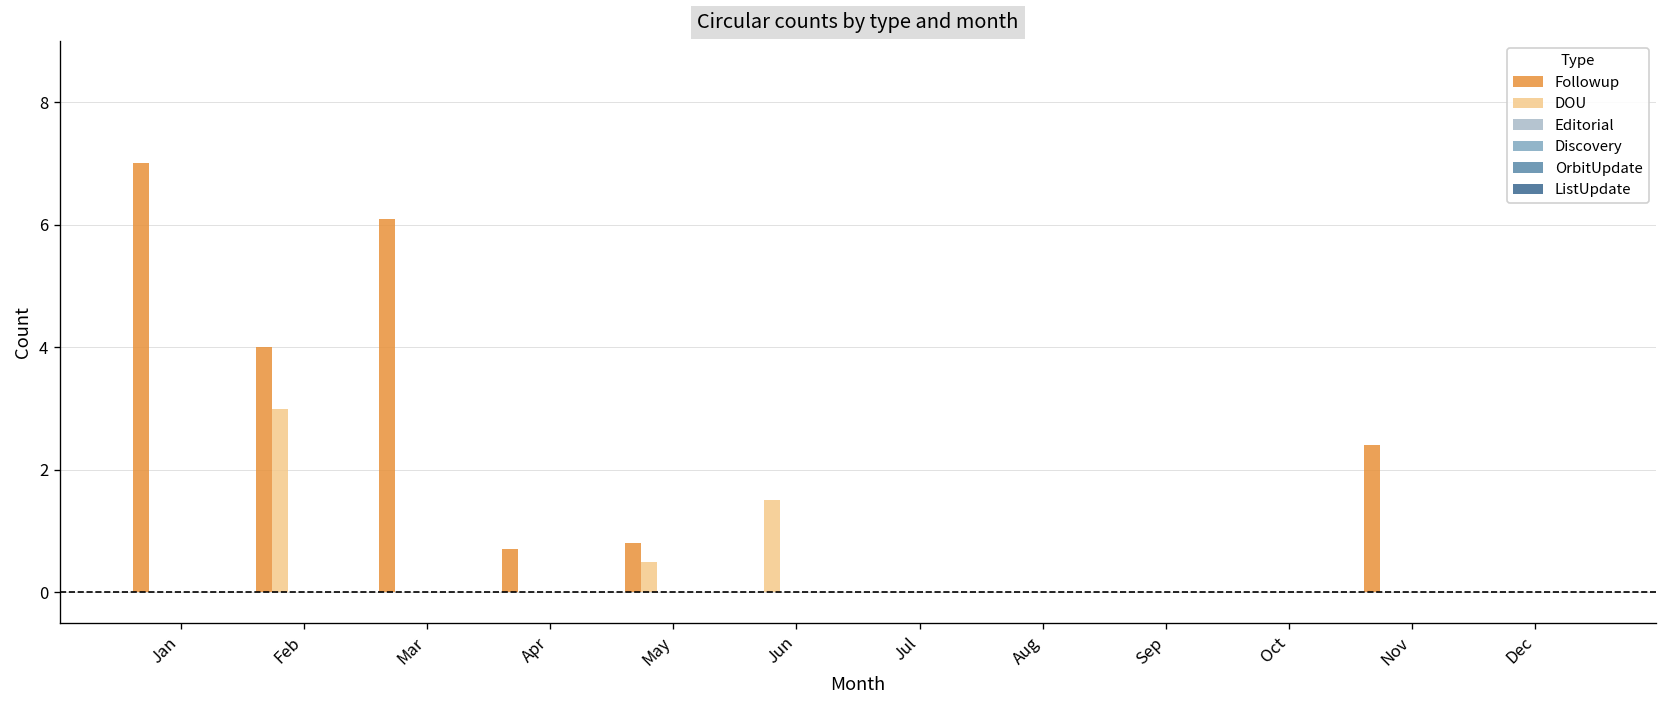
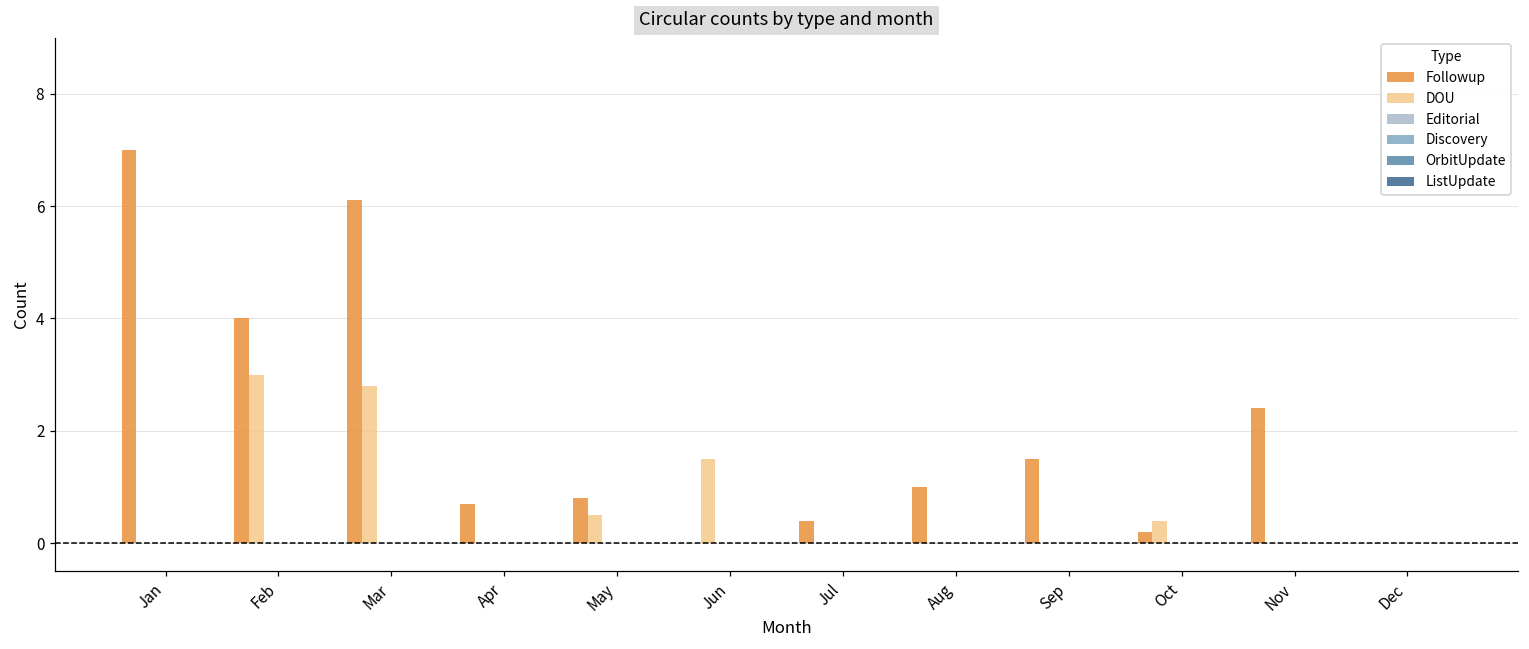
DOU, Mar: 0.0 -> 2.8
Followup, Jul: 0.0 -> 0.4
Followup, Aug: 0 -> 1
Followup, Sep: 0.0 -> 1.5
Followup, Oct: 0.0 -> 0.2
DOU, Oct: 0.0 -> 0.4
